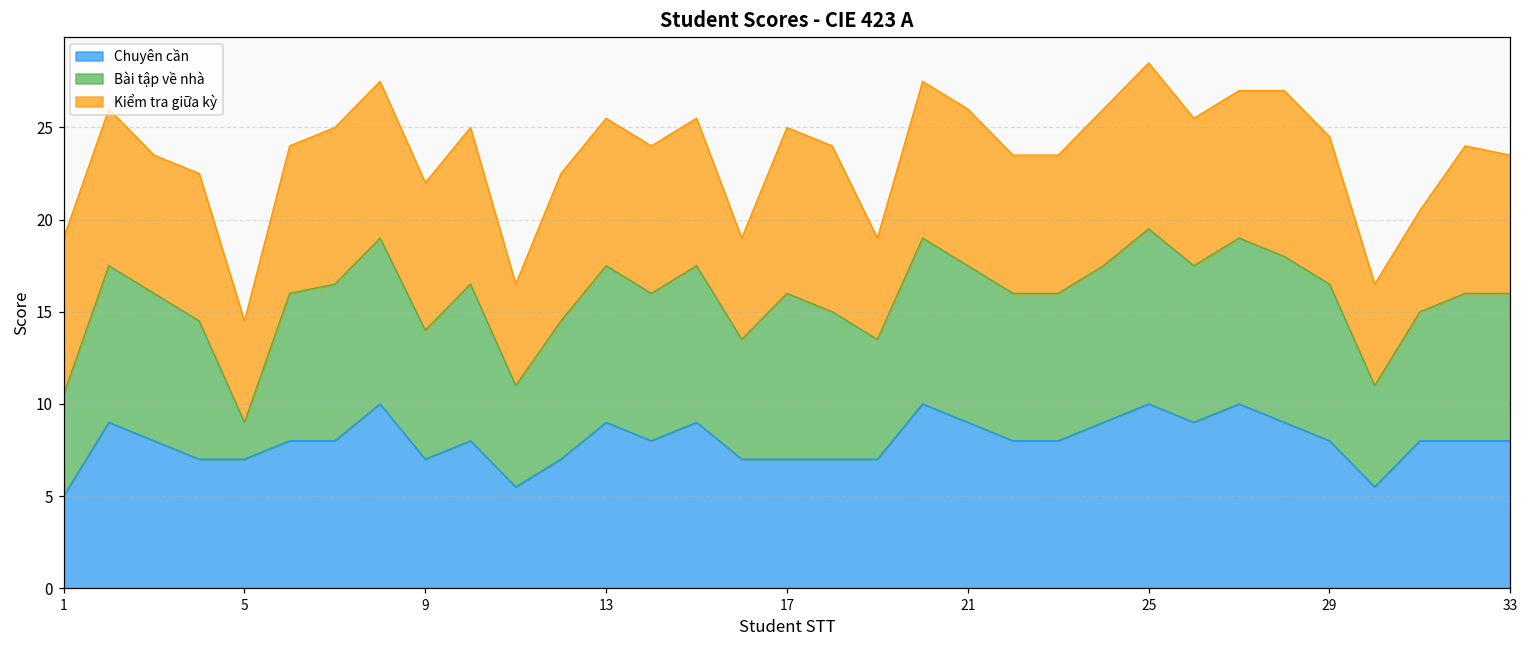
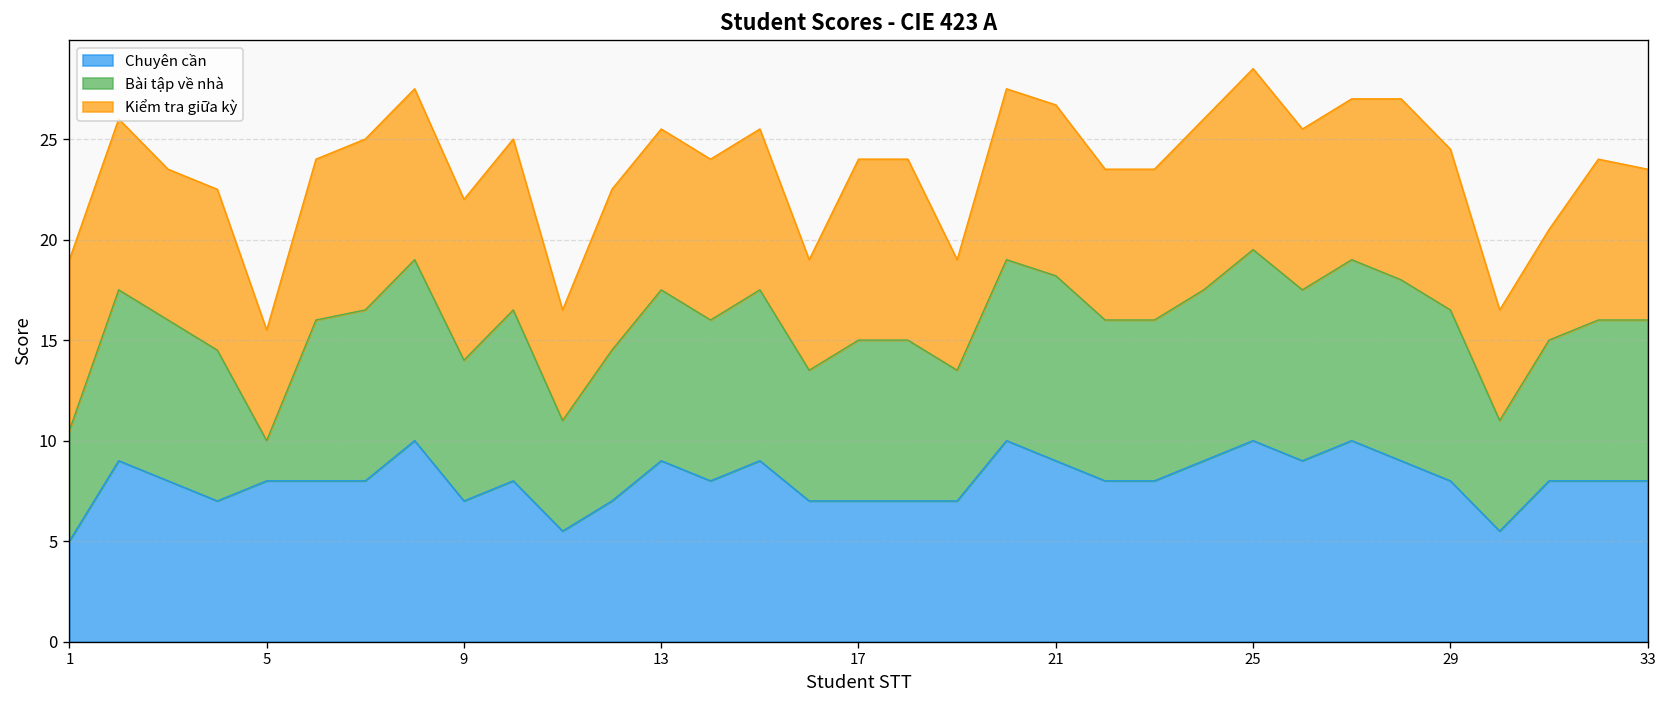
Chuyên cần, 5: 7 -> 8
Bài tập về nhà, 17: 9 -> 8
Bài tập về nhà, 21: 8.5 -> 9.2
